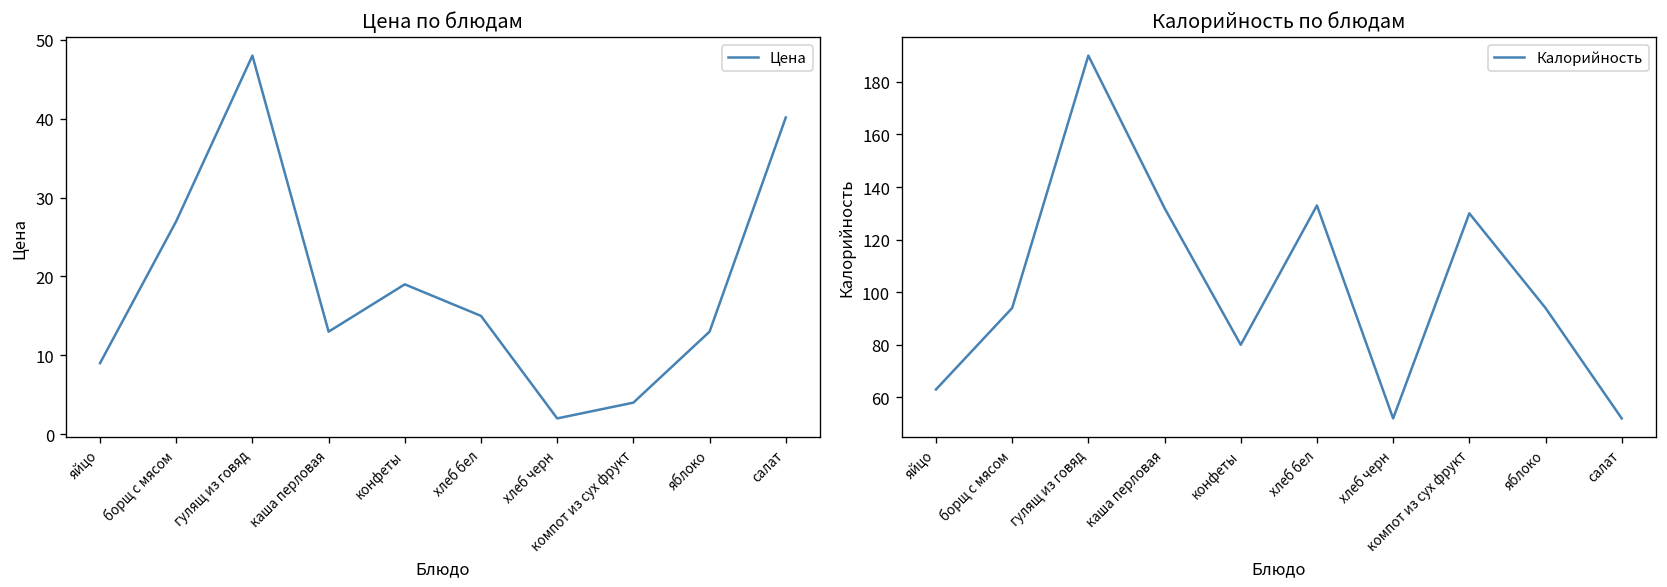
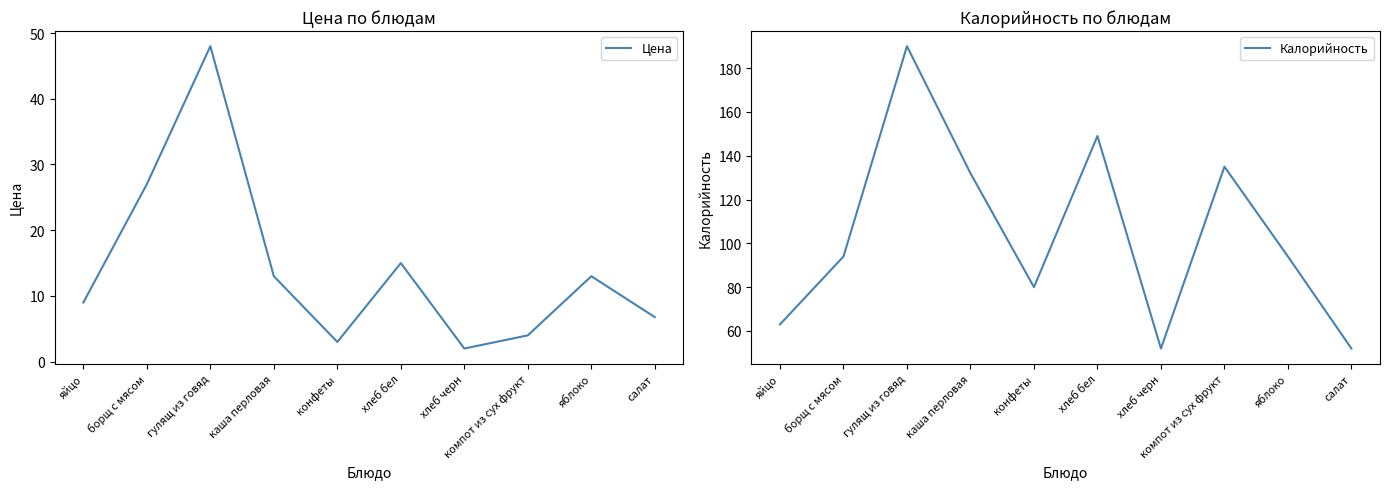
Цена по блюдам, конфеты: 19 -> 3
Цена по блюдам, салат: 40 -> 7
Калорийность по блюдам, хлеб бел: 133 -> 149
Калорийность по блюдам, компот из сух фрукт: 130 -> 135
